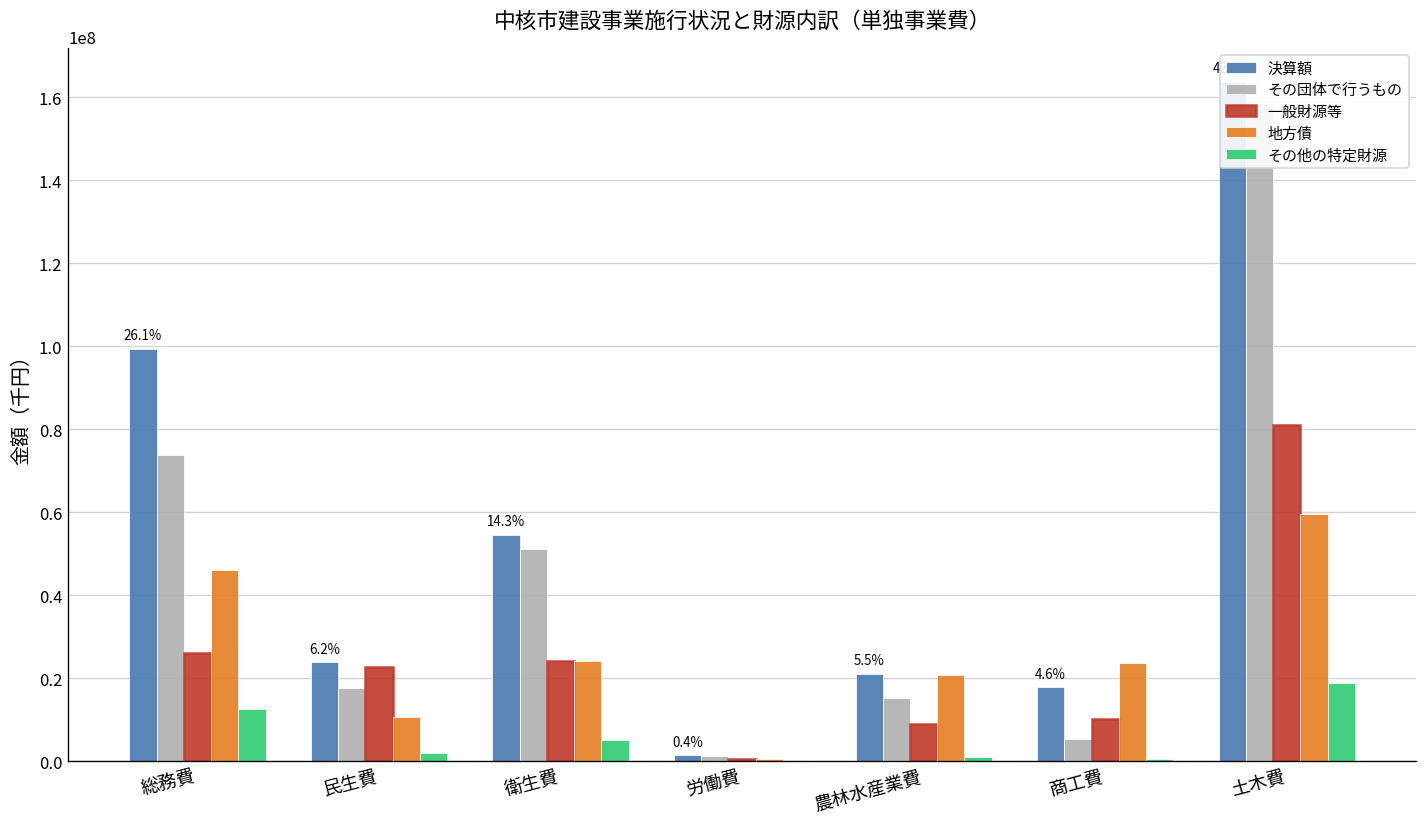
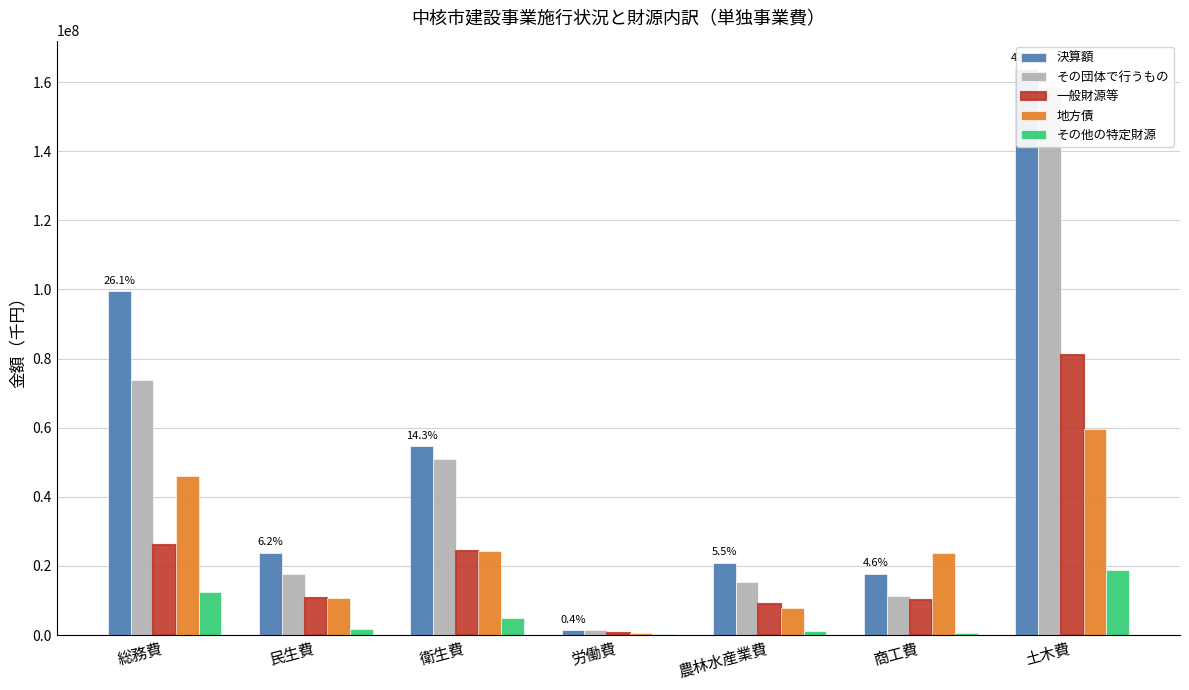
一般財源等, 民生費: 23000000 -> 11000000
地方債, 農林水産業費: 21000000 -> 8000000
その団体で行うもの, 商工費: 5000000 -> 11000000
